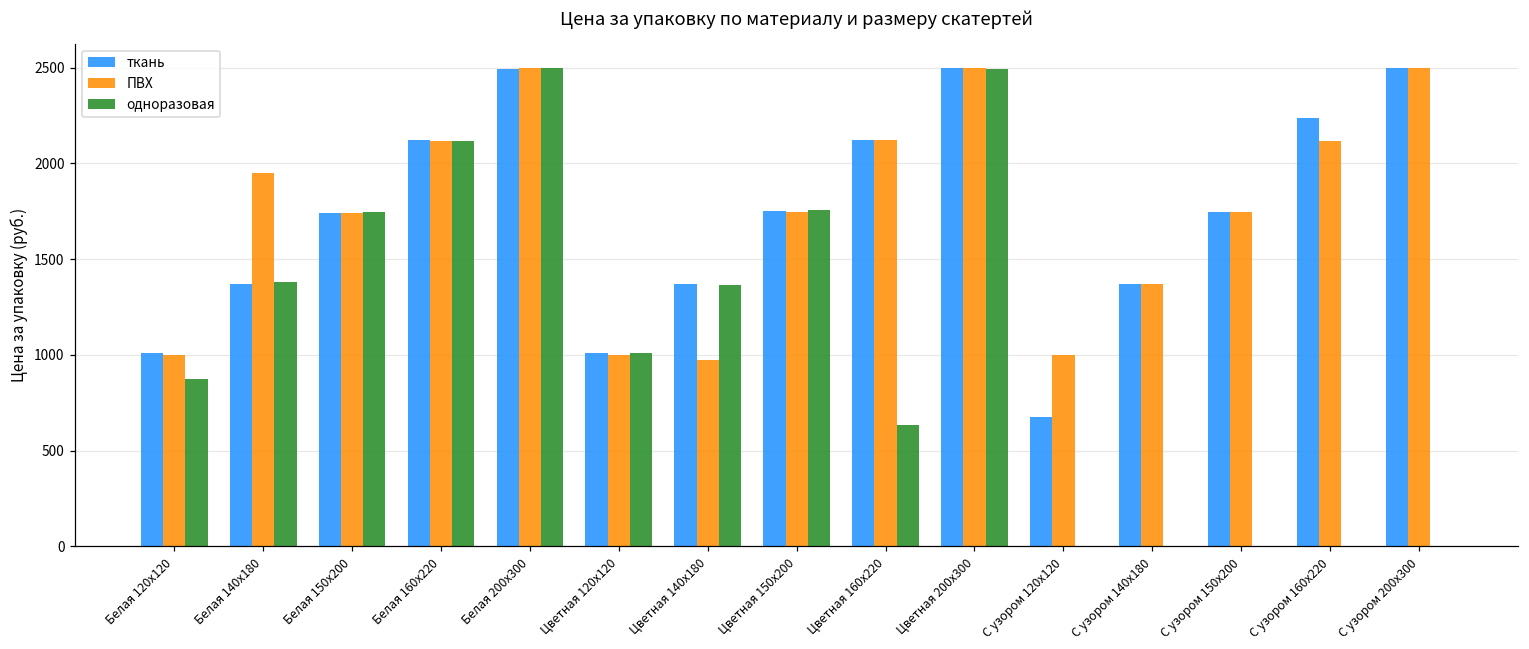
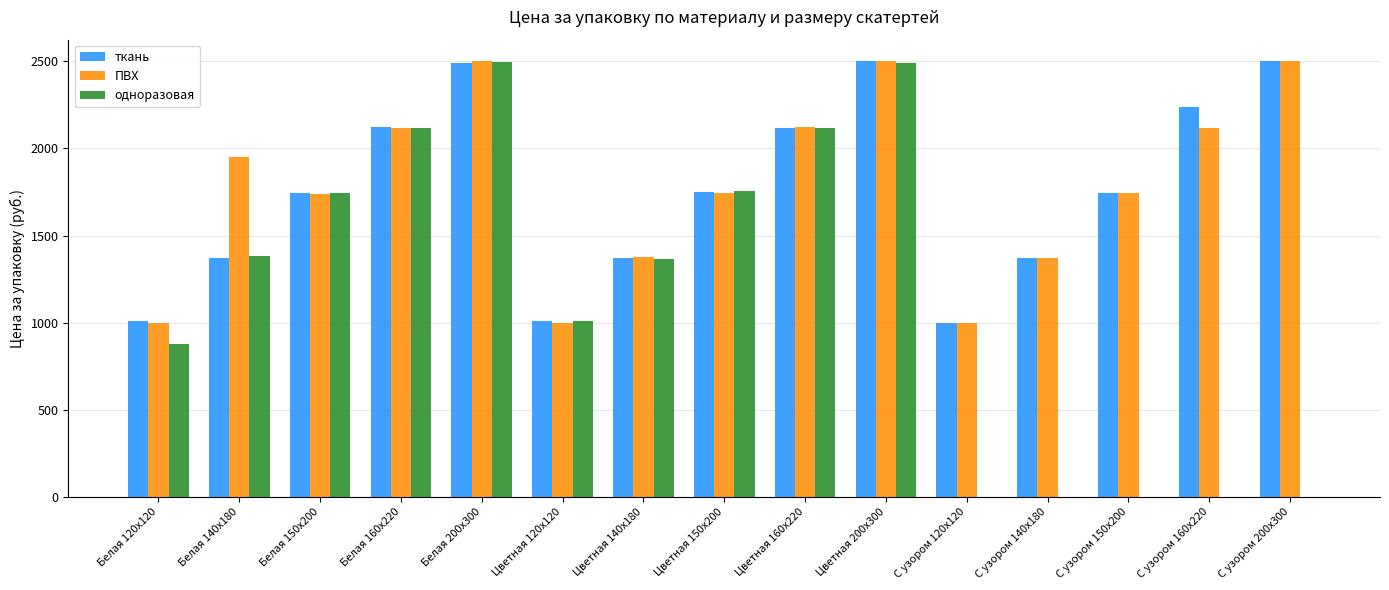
ПВХ, Цветная 140x180: 970 -> 1380
одноразовая, Цветная 160x220: 630 -> 2120
ткань, С узором 120x120: 670 -> 1000
